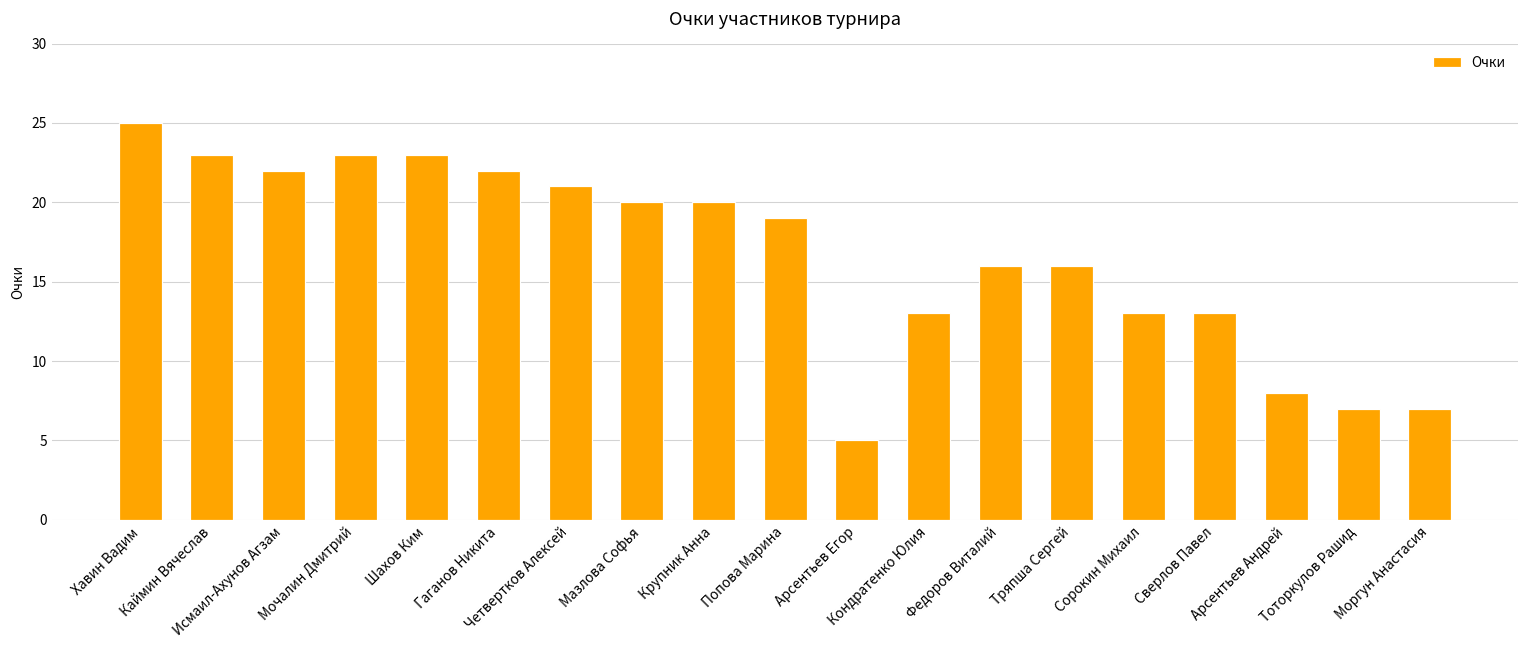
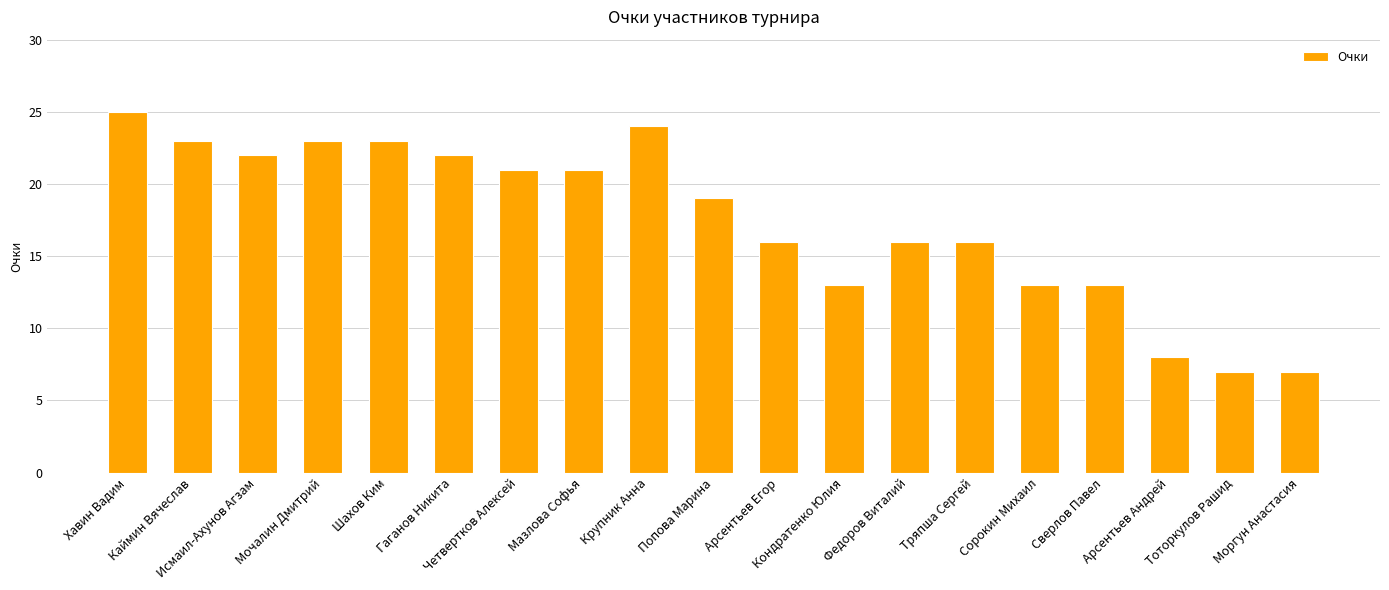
Мазлова Софья: 20 -> 21
Крупник Анна: 20 -> 24
Арсентьев Егор: 5 -> 16
